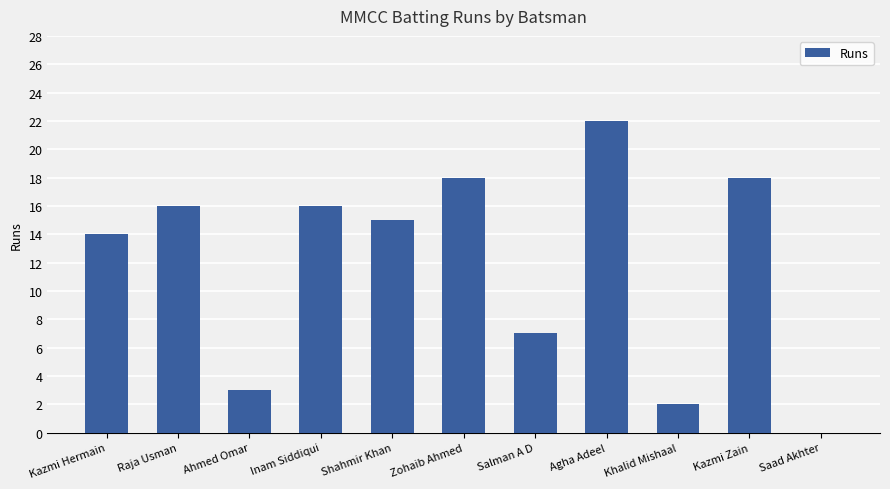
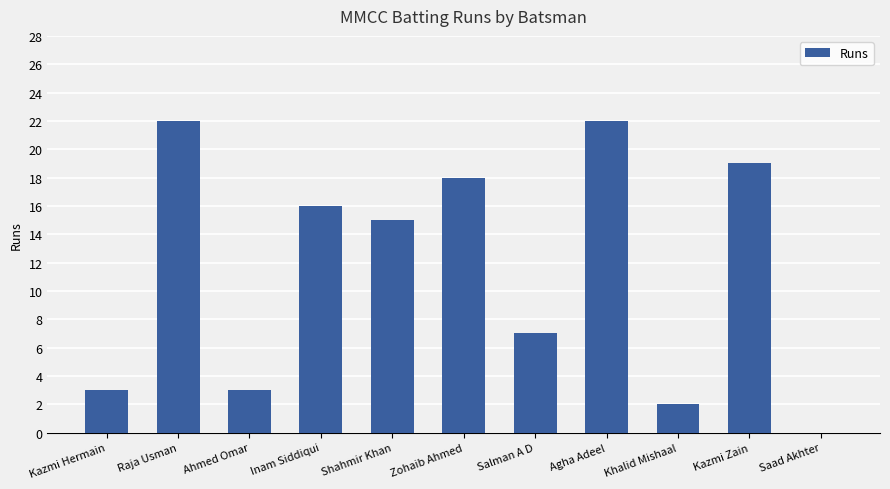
Kazmi Hermain: 14 -> 3
Raja Usman: 16 -> 22
Kazmi Zain: 18 -> 19
